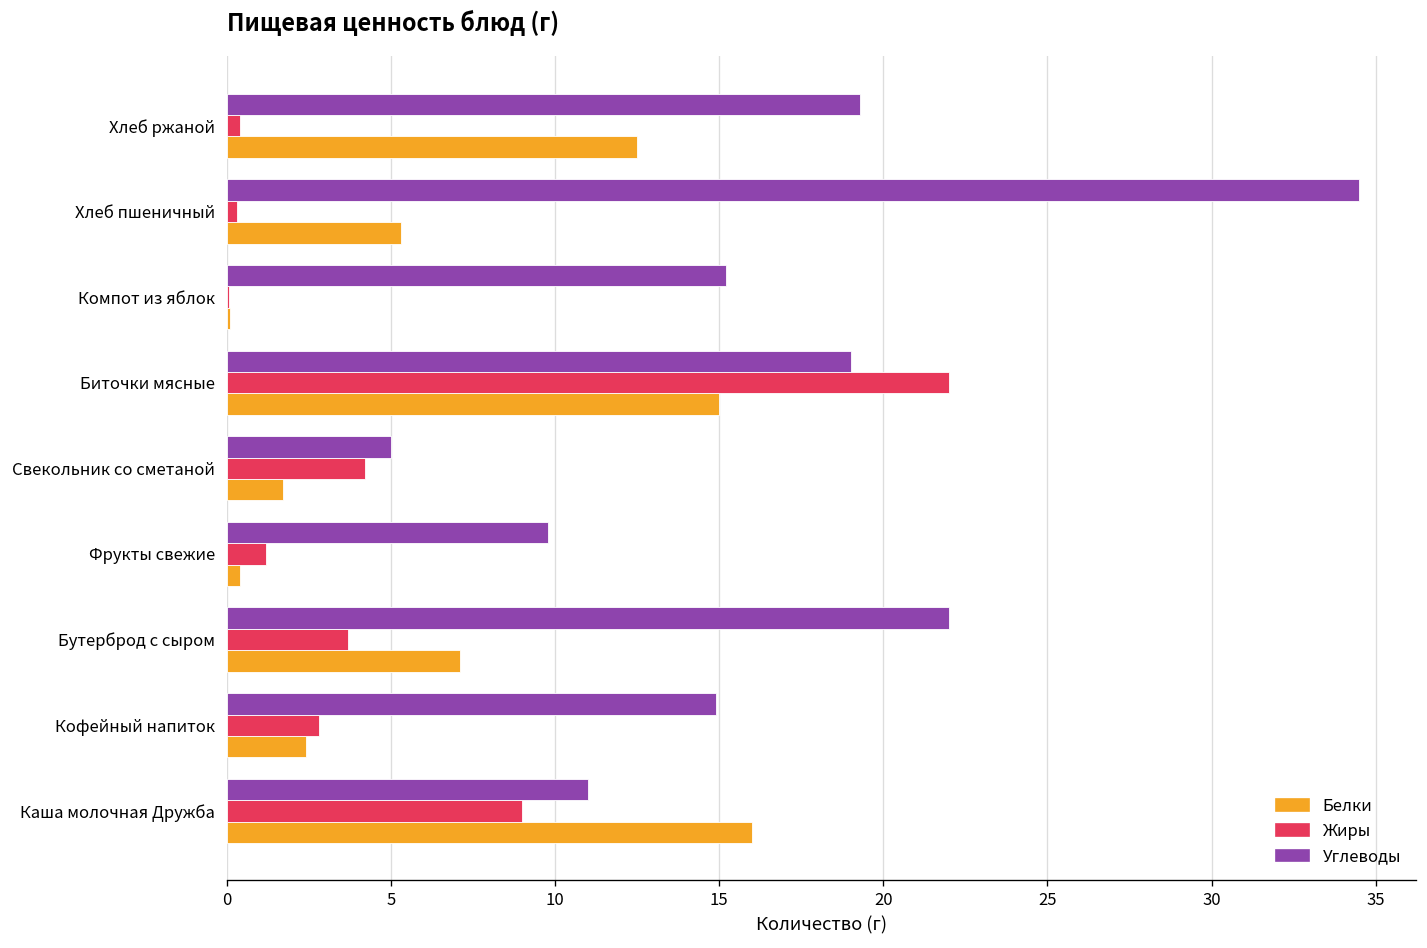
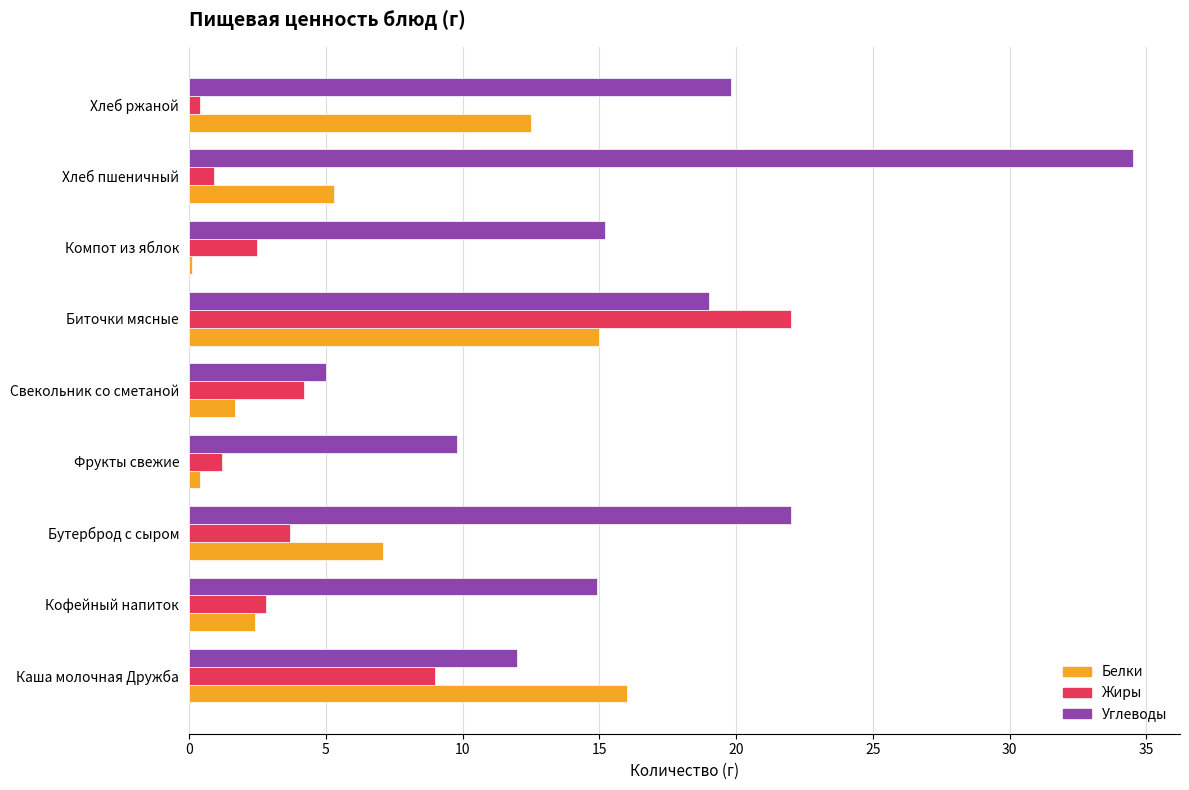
Углеводы, Хлеб ржаной: 19.3 -> 19.8
Жиры, Хлеб пшеничный: 0.3 -> 0.9
Жиры, Компот из яблок: 0.1 -> 2.5
Углеводы, Каша молочная Дружба: 11 -> 12
